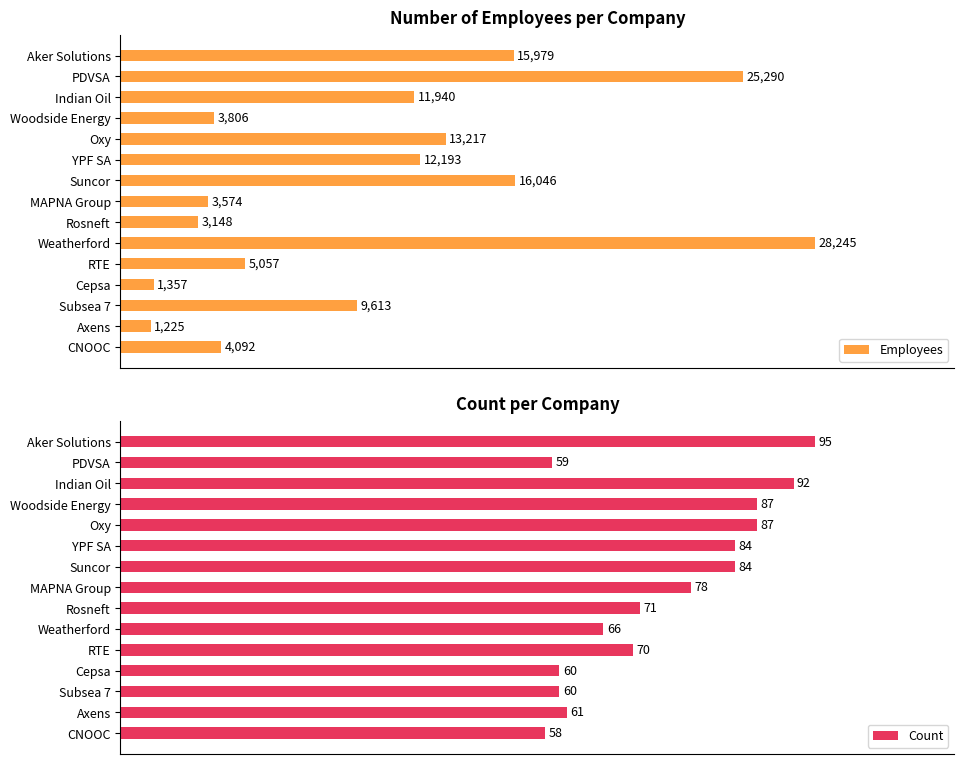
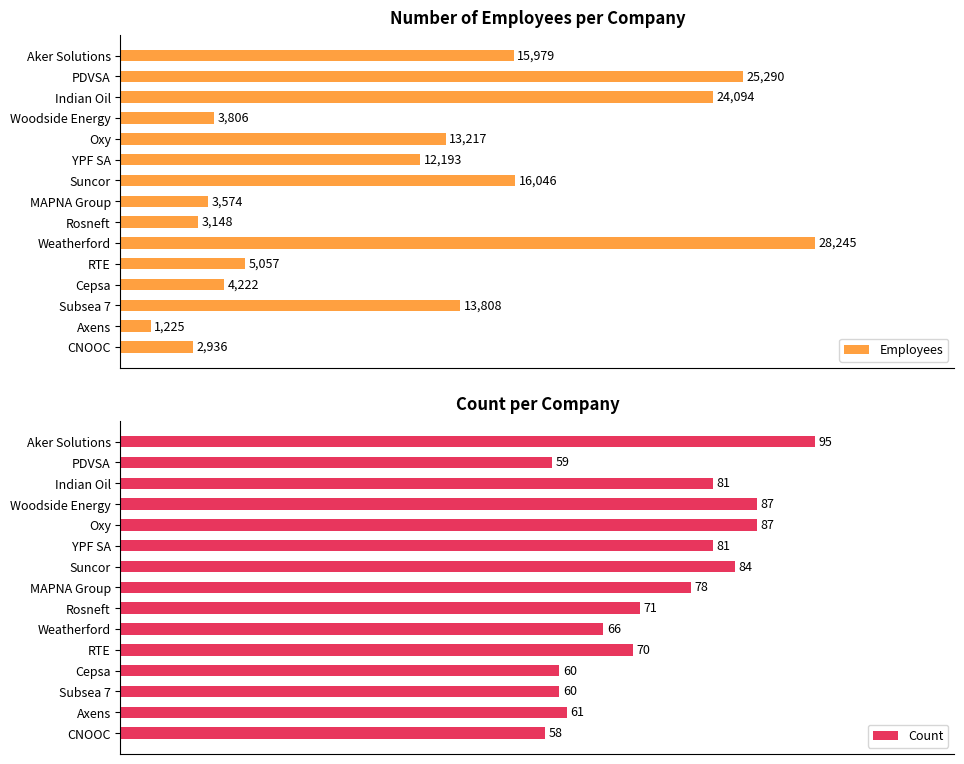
Number of Employees per Company, Indian Oil: 11,940 -> 24,094
Number of Employees per Company, Cepsa: 1,357 -> 4,222
Number of Employees per Company, Subsea 7: 9,613 -> 13,808
Number of Employees per Company, CNOOC: 4,092 -> 2,936
Count per Company, Indian Oil: 92 -> 81
Count per Company, YPF SA: 84 -> 81
